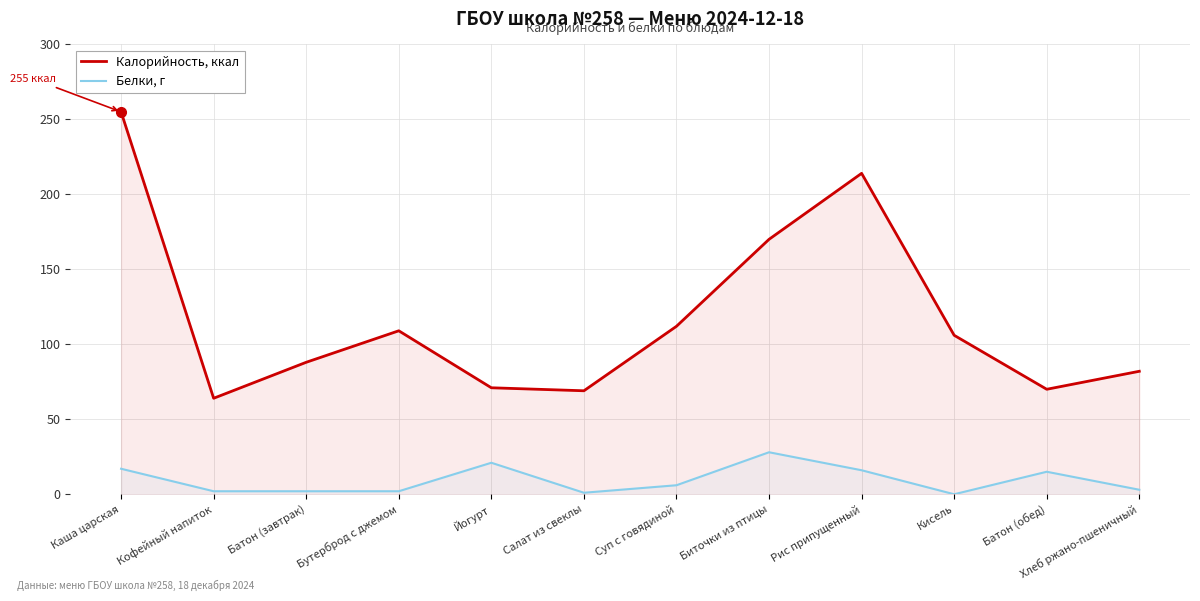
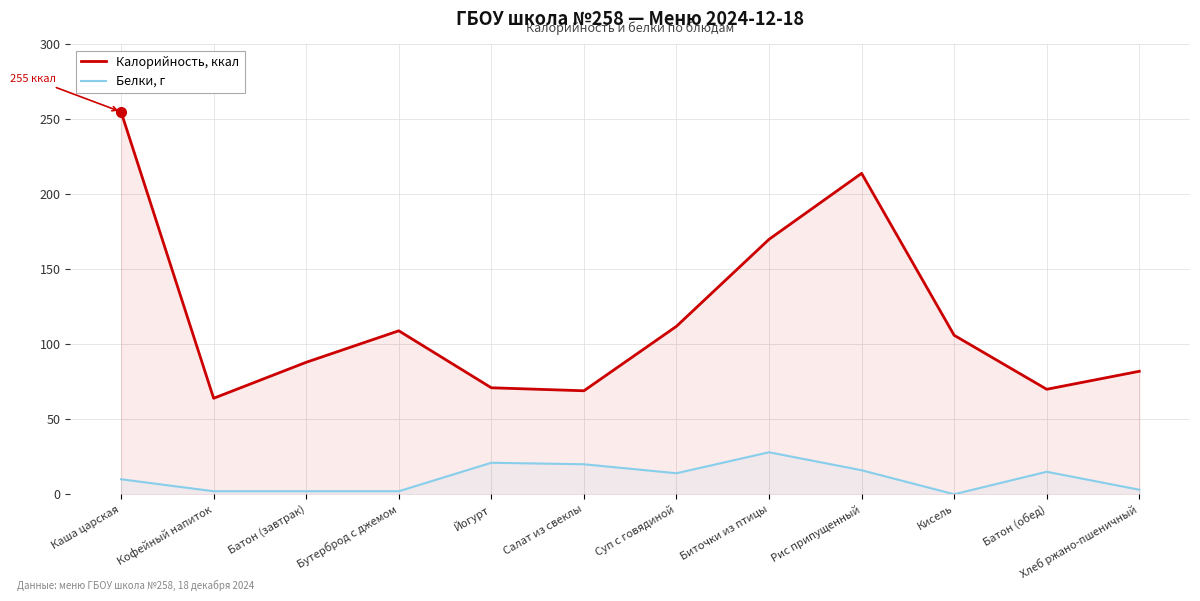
Белки, г, Каша царская: 17 -> 10
Белки, г, Салат из свеклы: 1 -> 20
Белки, г, Суп с говядиной: 6 -> 14
